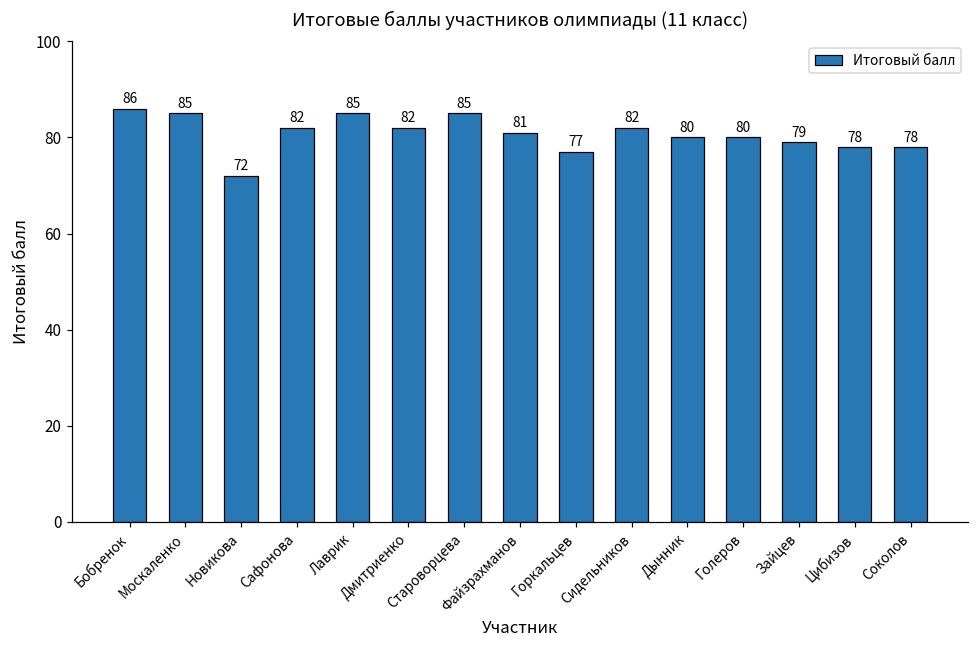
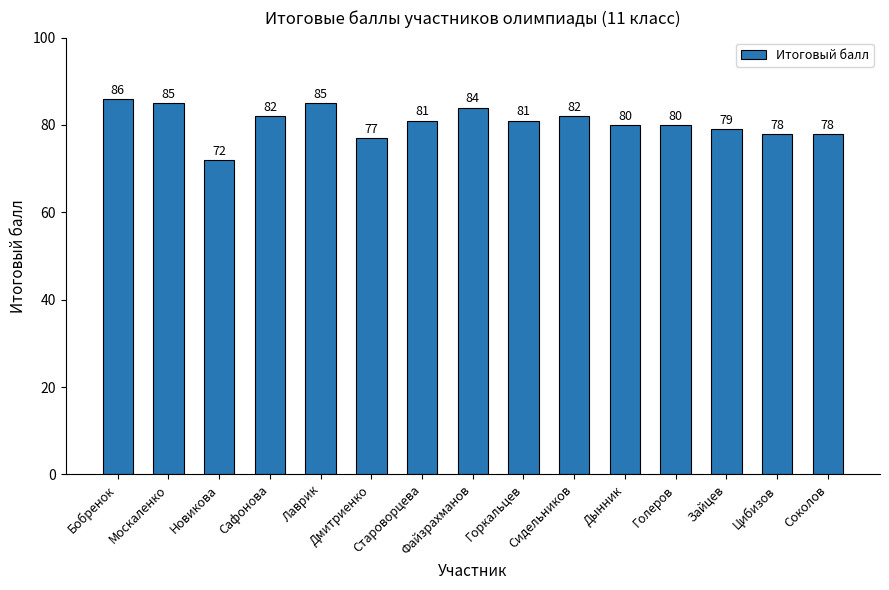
Дмитриенко: 82 -> 77
Староворцева: 85 -> 81
Файзрахманов: 81 -> 84
Горкальцев: 77 -> 81
